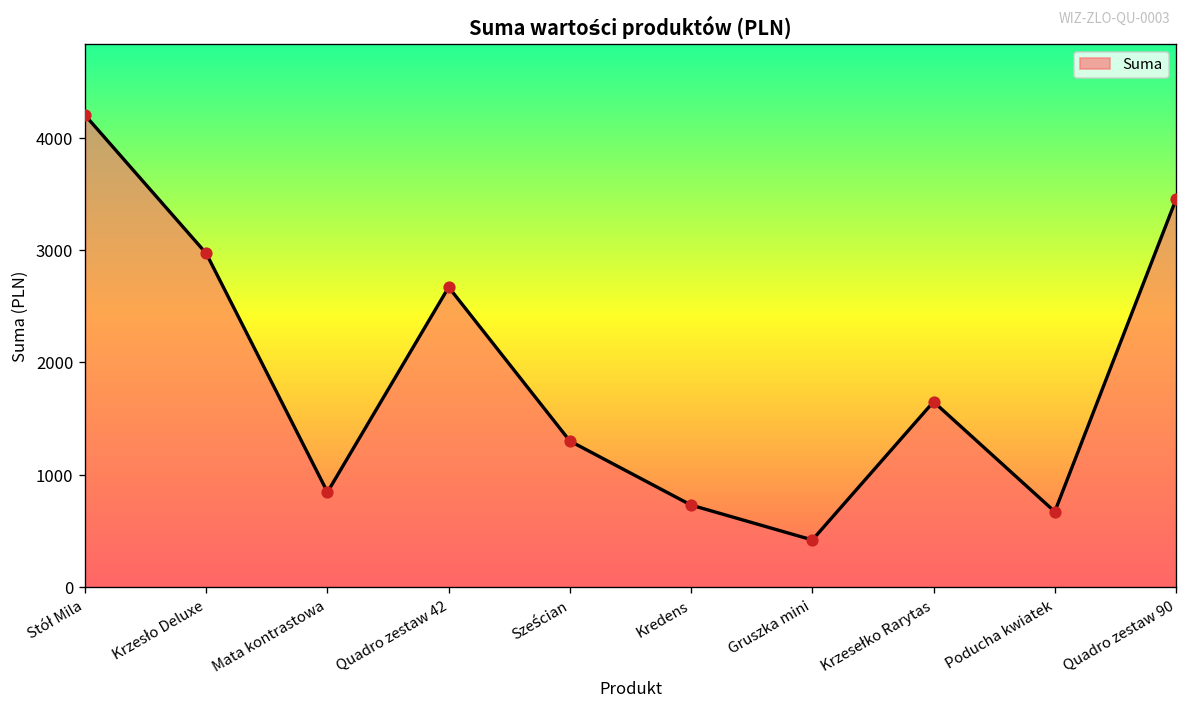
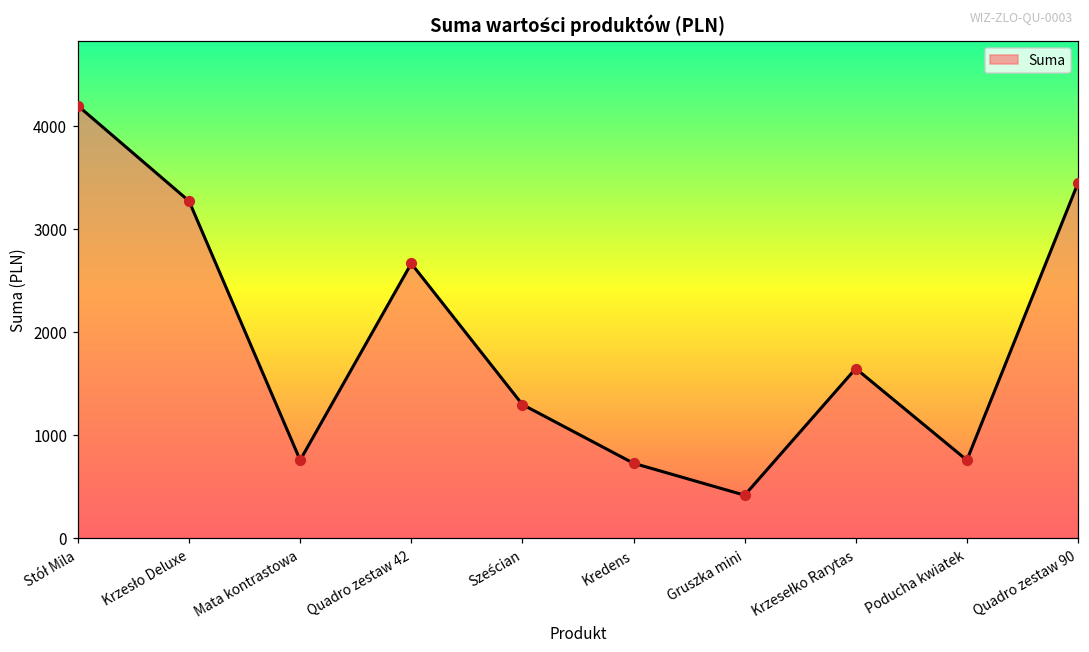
Krzesło Deluxe: 3000 -> 3300
Mata kontrastowa: 850 -> 760
Poducha kwiatek: 700 -> 800
